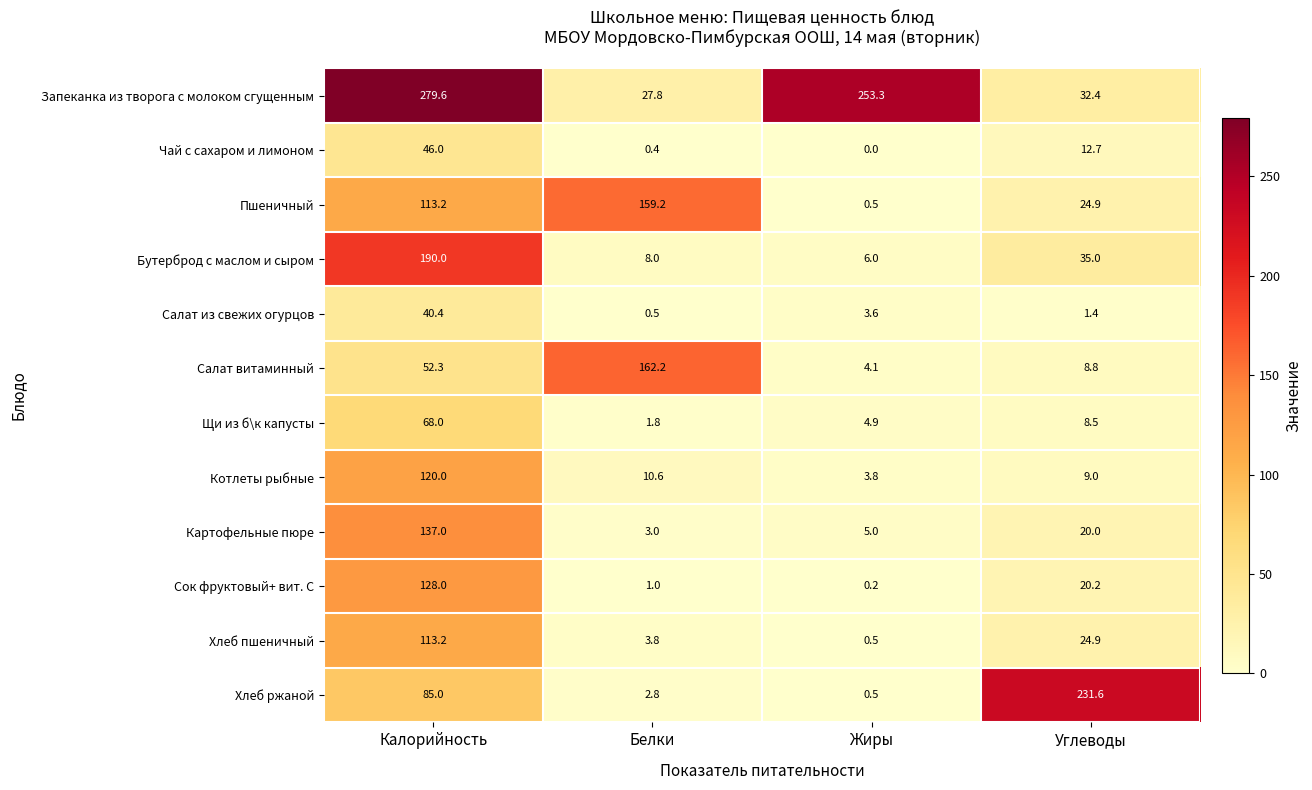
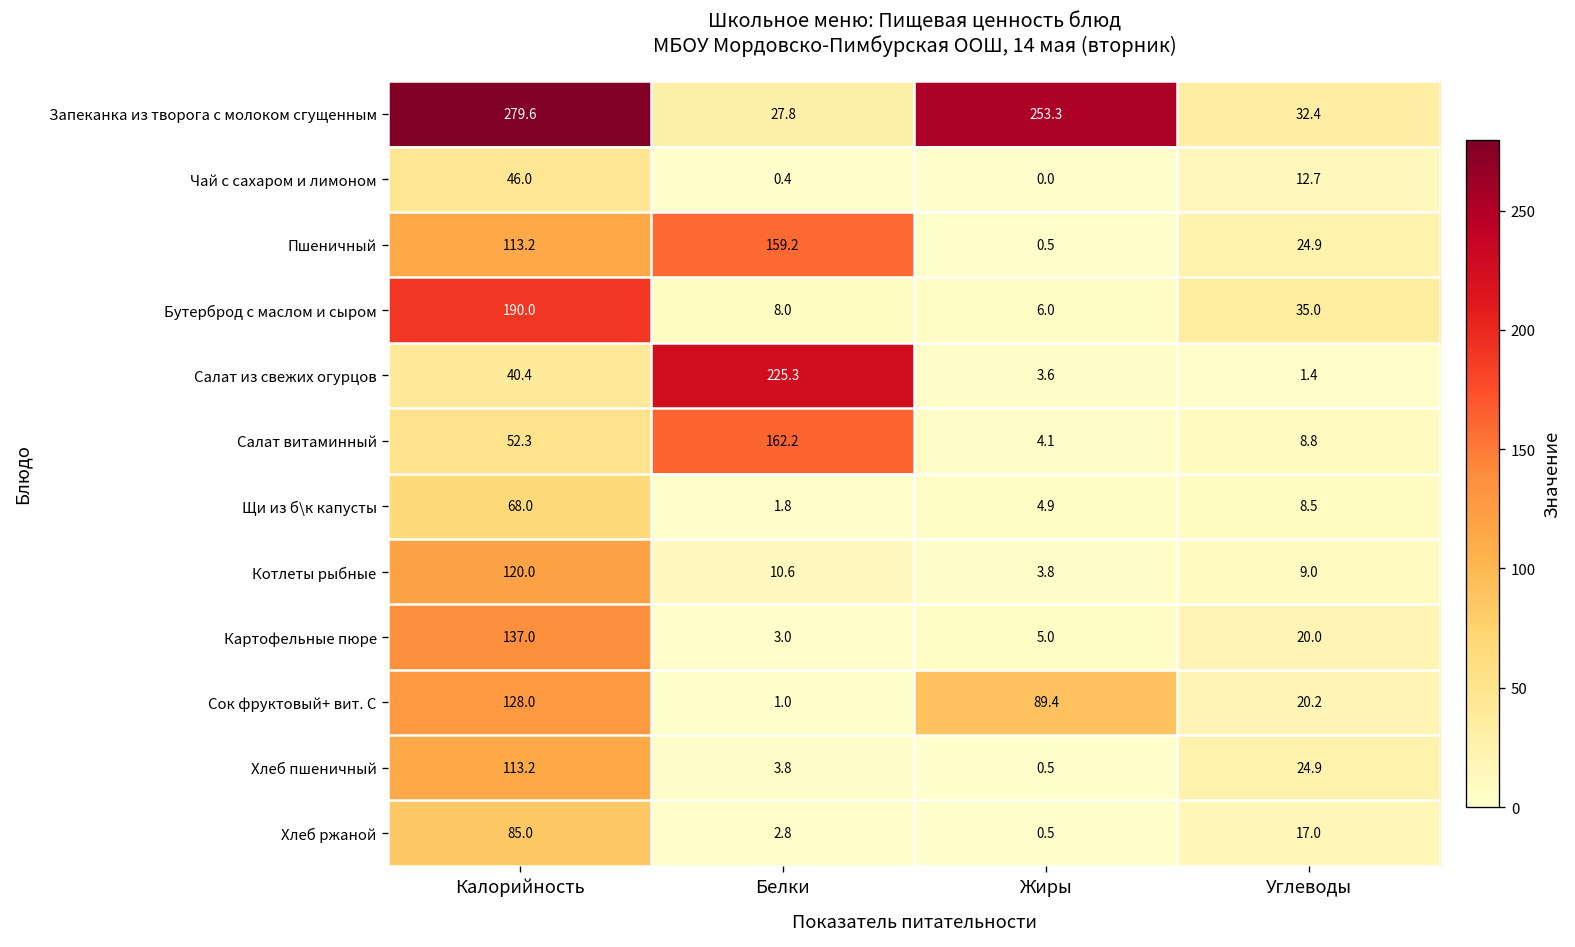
Салат из свежих огурцов, Белки: 0.5 -> 225.3
Сок фруктовый+ вит. С, Жиры: 0.2 -> 89.4
Хлеб ржаной, Углеводы: 231.6 -> 17.0
